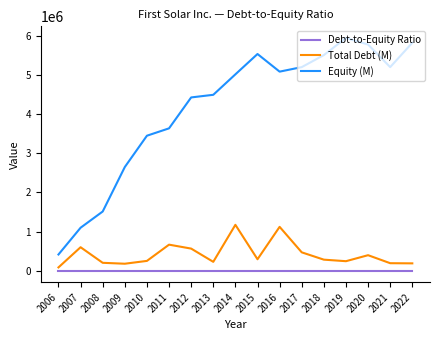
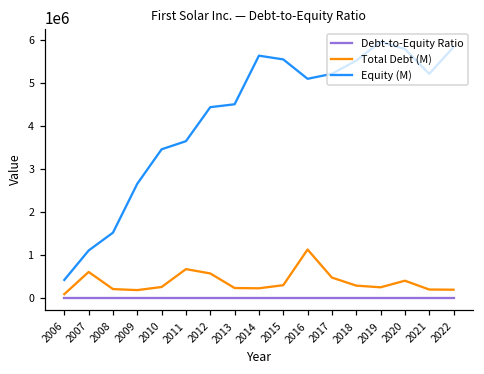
Total Debt (M), 2014: 1200000 -> 200000
Equity (M), 2014: 5000000 -> 5600000
